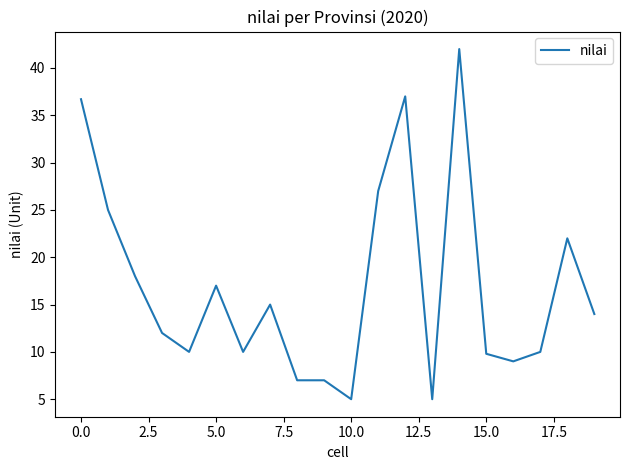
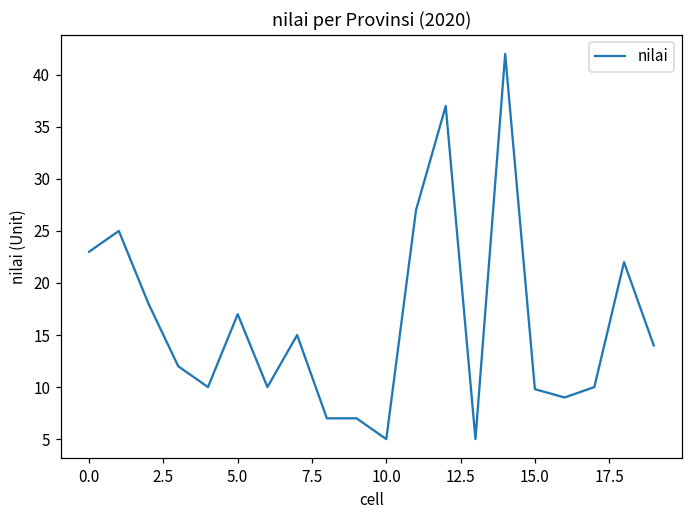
0.0: 37 -> 23
